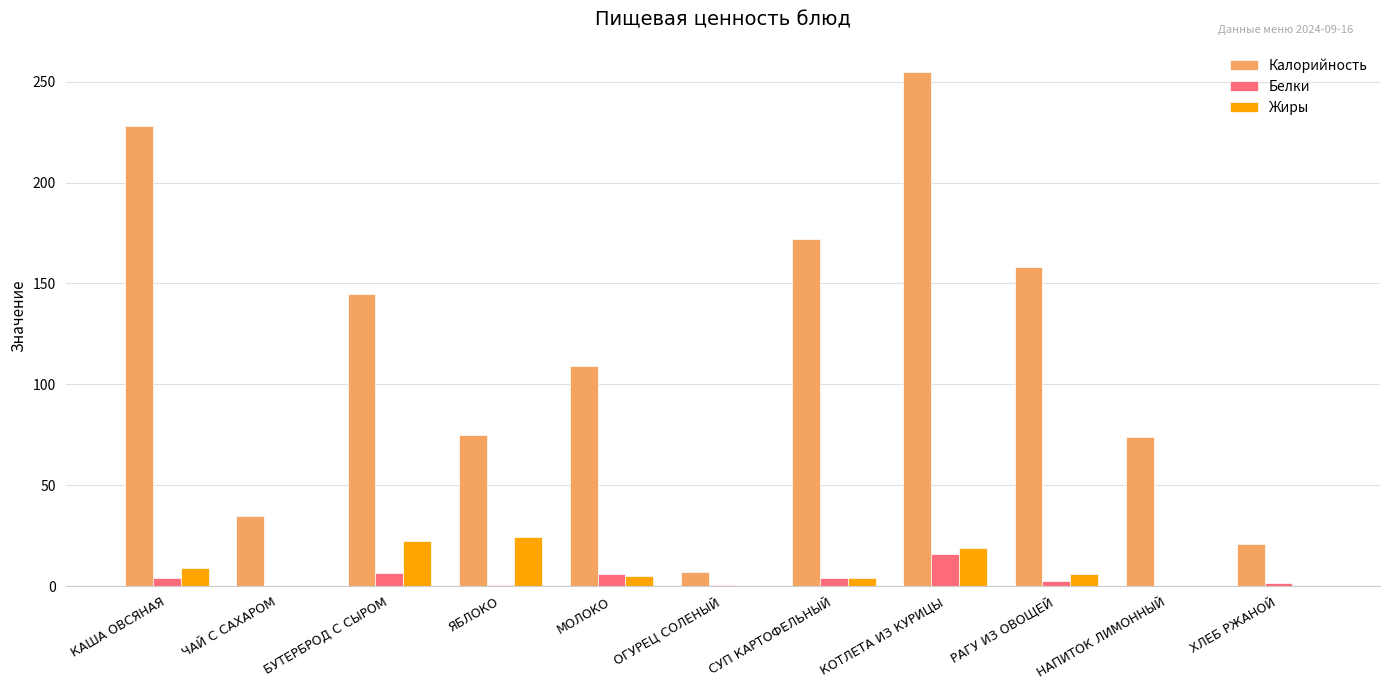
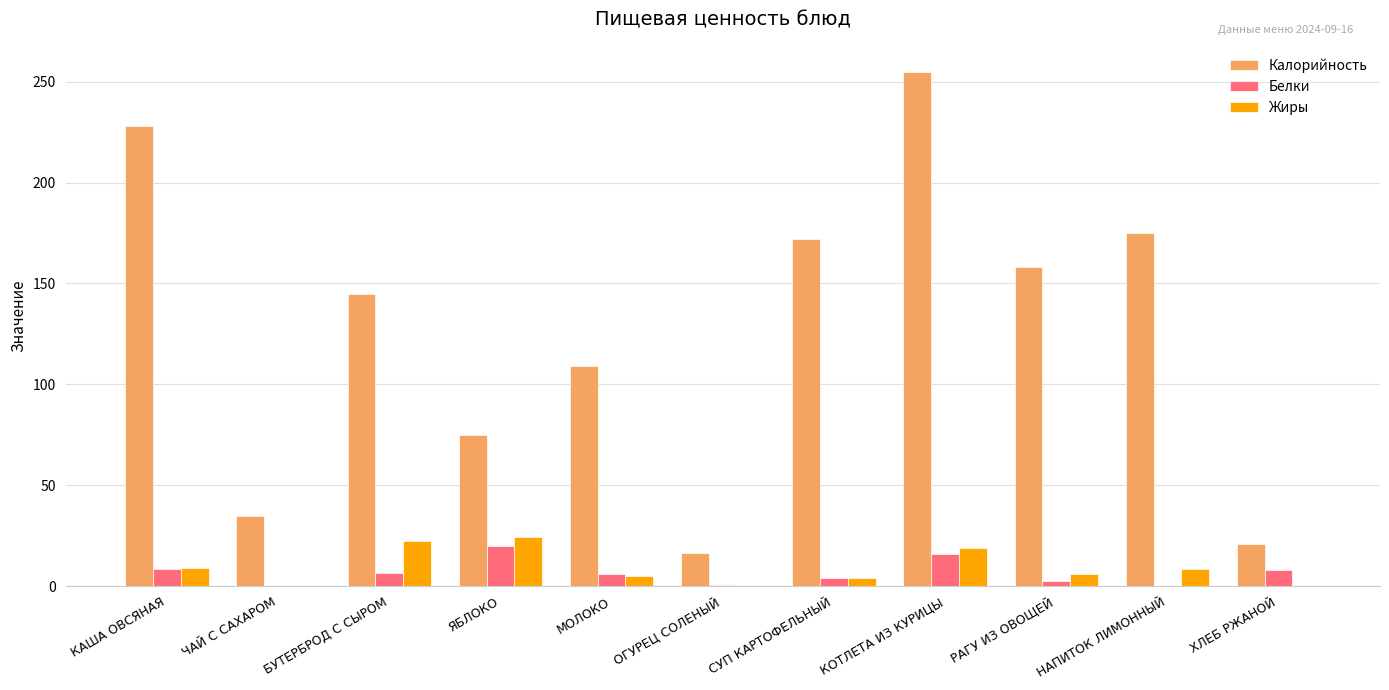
Белки, КАША ОВСЯНАЯ: 4 -> 9
Белки, ЯБЛОКО: 1 -> 20
Калорийность, ОГУРЕЦ СОЛЕНЫЙ: 7 -> 16
Калорийность, НАПИТОК ЛИМОННЫЙ: 74 -> 175
Жиры, НАПИТОК ЛИМОННЫЙ: 0 -> 9
Белки, ХЛЕБ РЖАНОЙ: 2 -> 8
